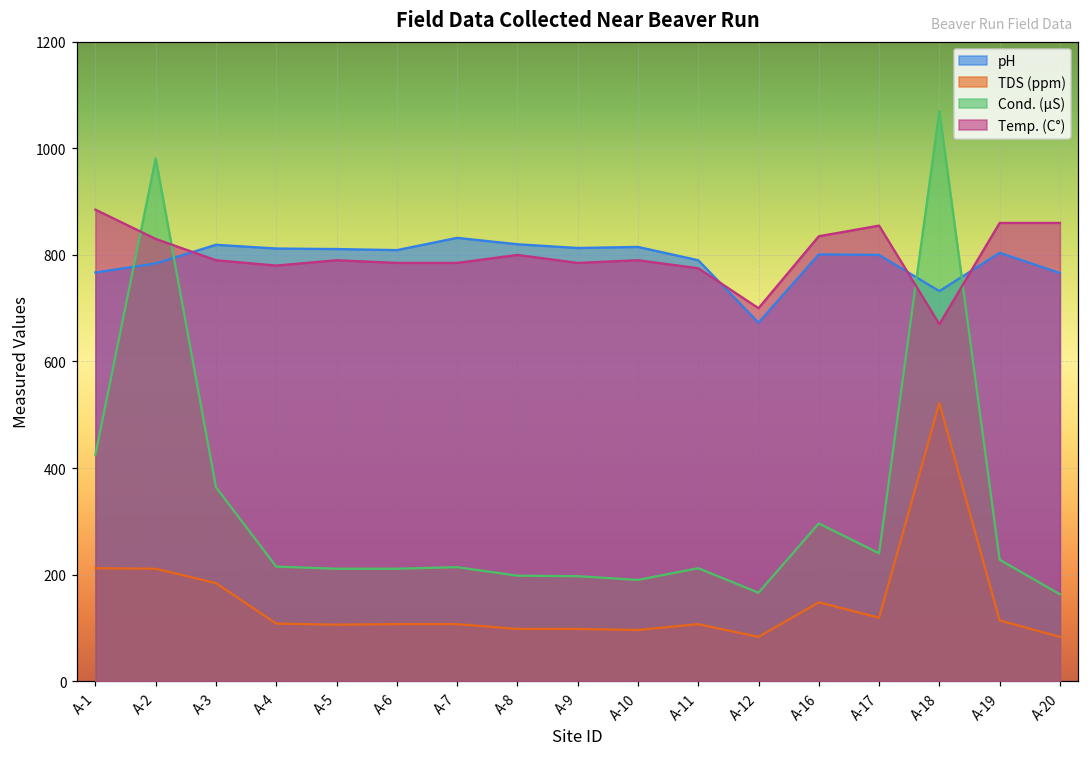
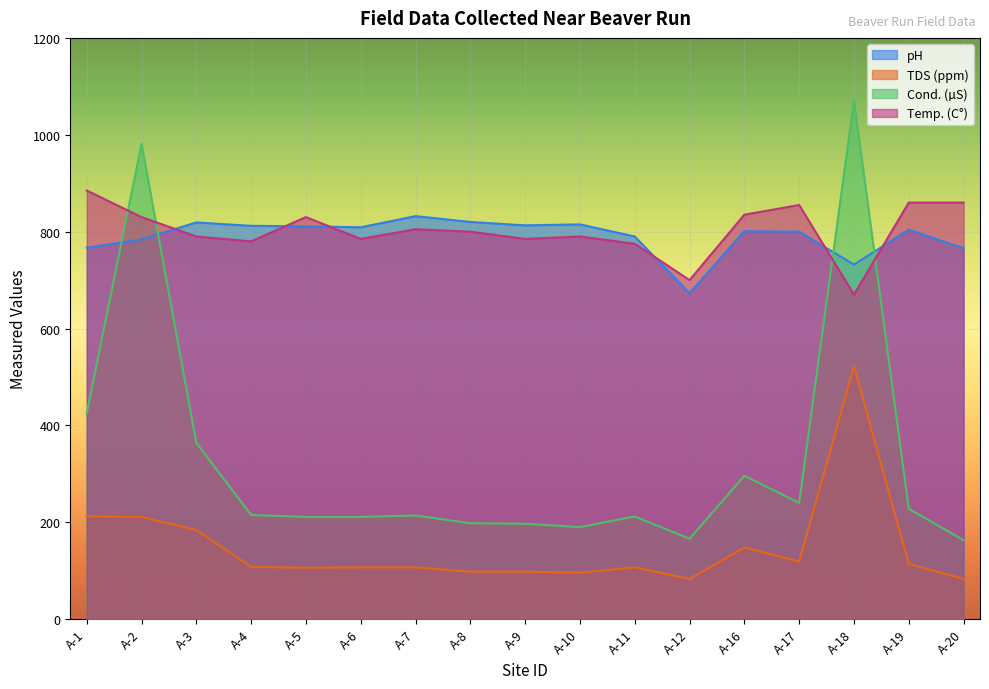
Temp. (C°), A-5: 790 -> 830
Temp. (C°), A-7: 790 -> 810
